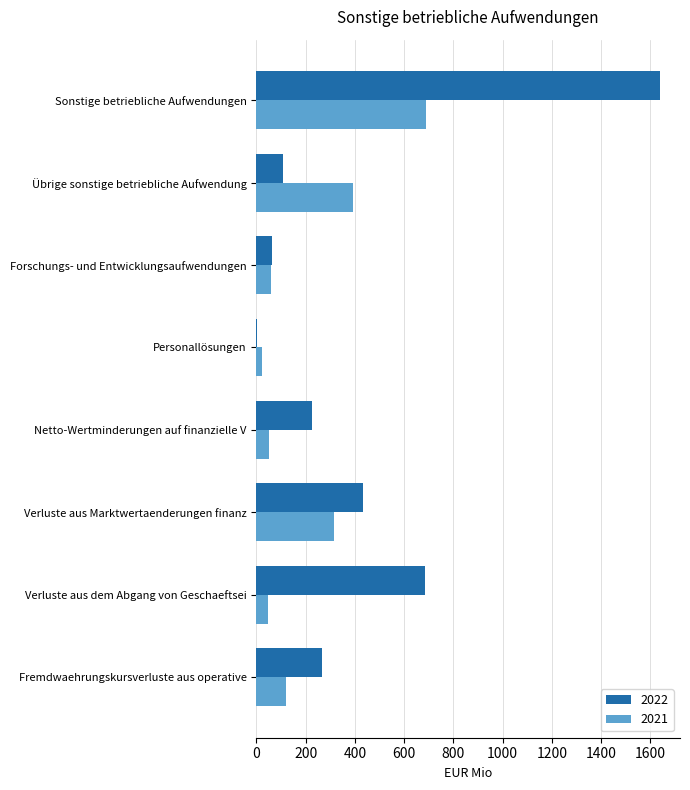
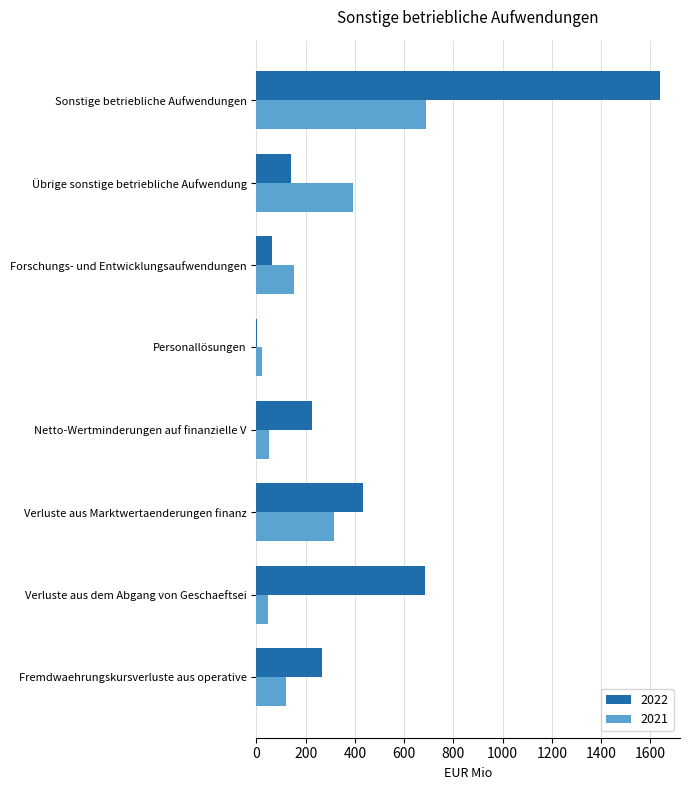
2022, Übrige sonstige betriebliche Aufwendung: 110 -> 140
2021, Forschungs- und Entwicklungsaufwendungen: 60 -> 150
